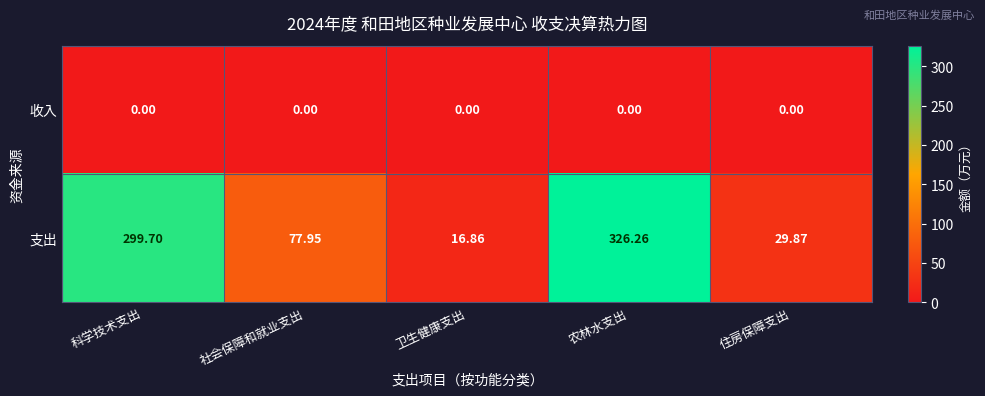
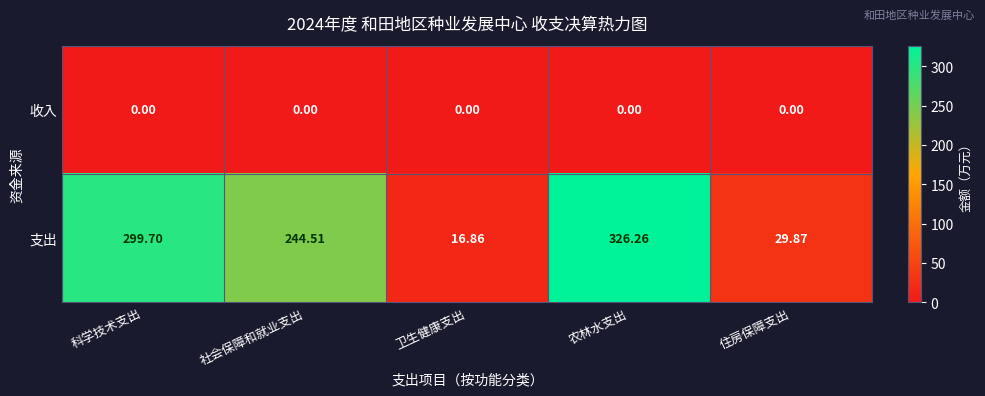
支出, 社会保障和就业支出: 77.95 -> 244.51
